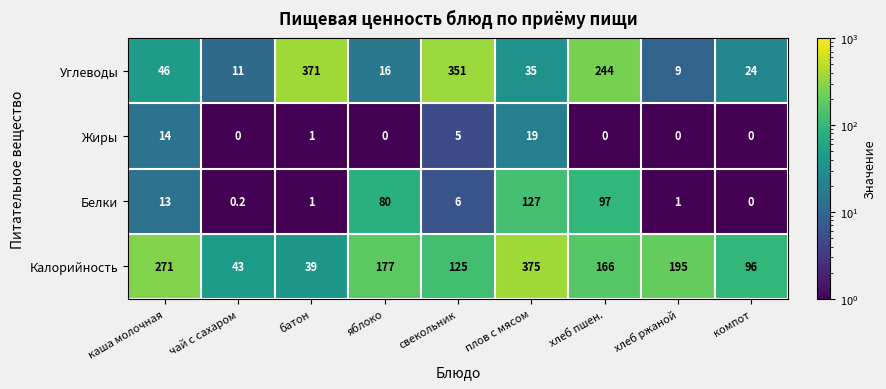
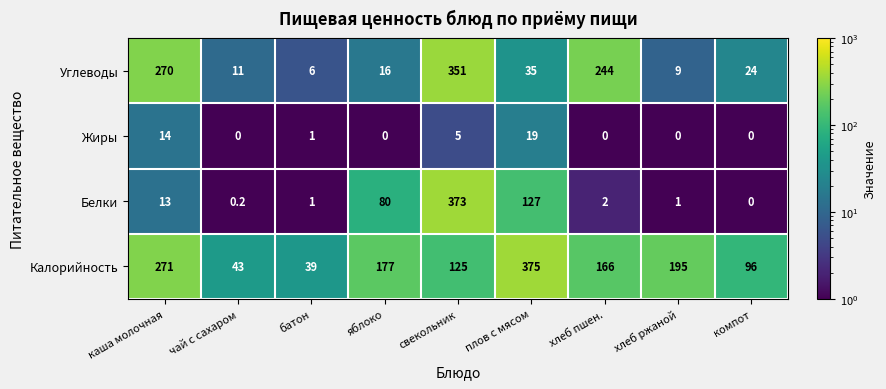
Углеводы, каша молочная: 46 -> 270
Углеводы, батон: 371 -> 6
Белки, свекольник: 6 -> 373
Белки, хлеб пшен.: 97 -> 2
